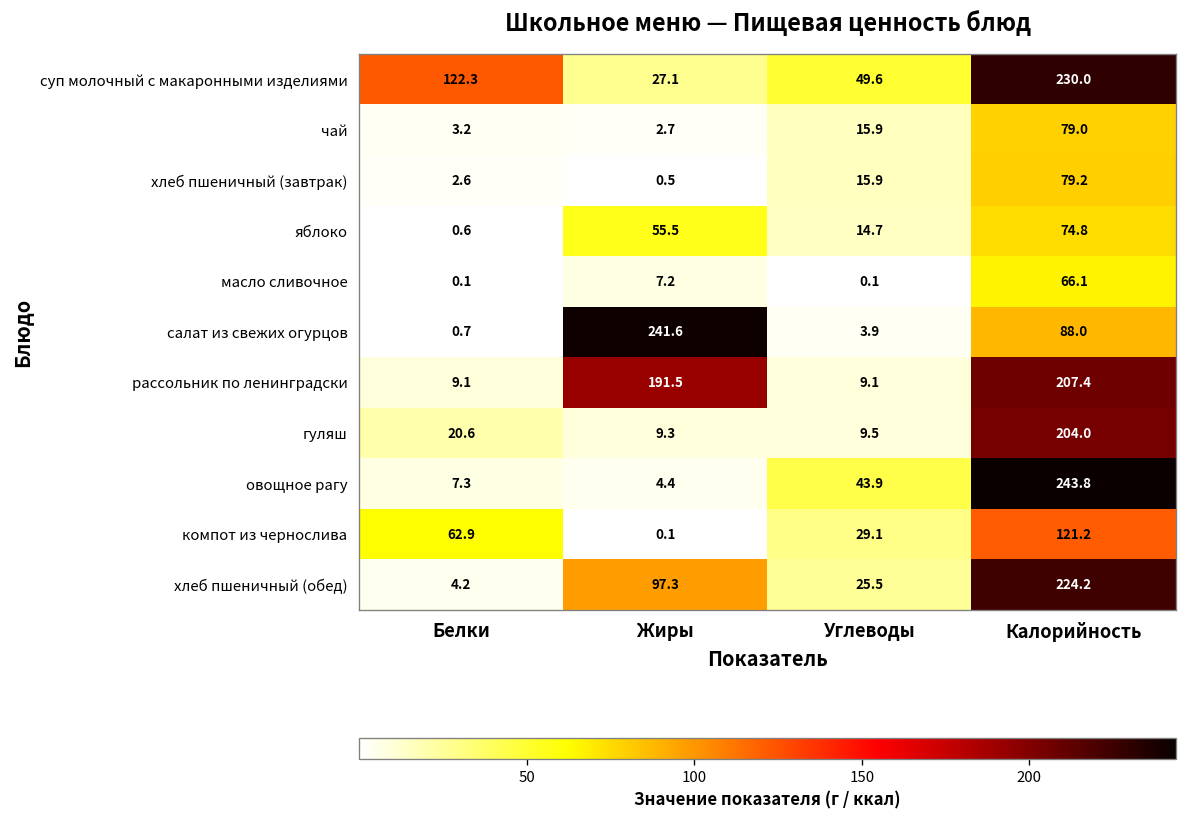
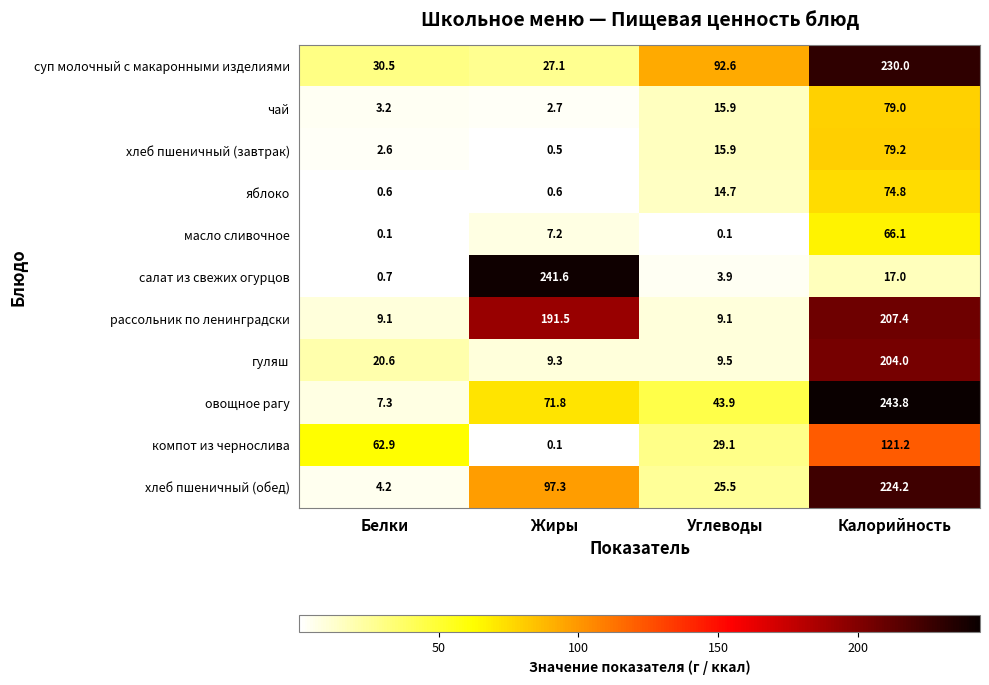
суп молочный с макаронными изделиями, Белки: 122.3 -> 30.5
суп молочный с макаронными изделиями, Углеводы: 49.6 -> 92.6
яблоко, Жиры: 55.5 -> 0.6
салат из свежих огурцов, Калорийность: 88.0 -> 17.0
овощное рагу, Жиры: 4.4 -> 71.8
